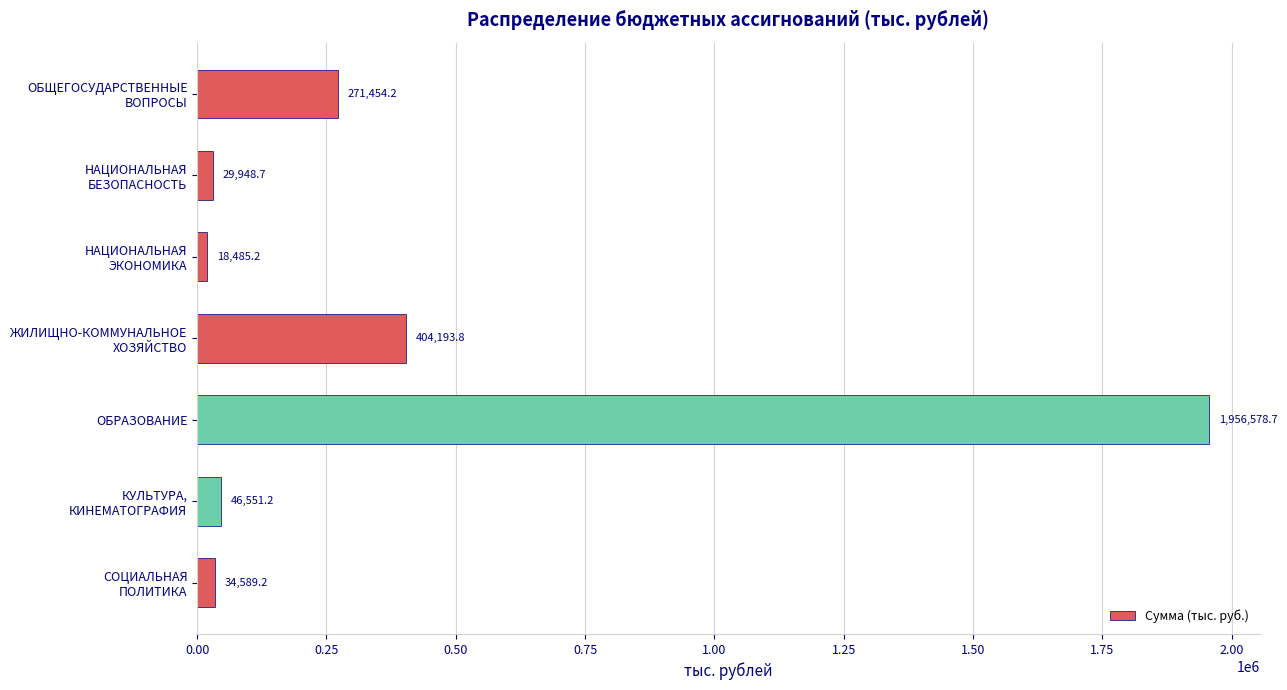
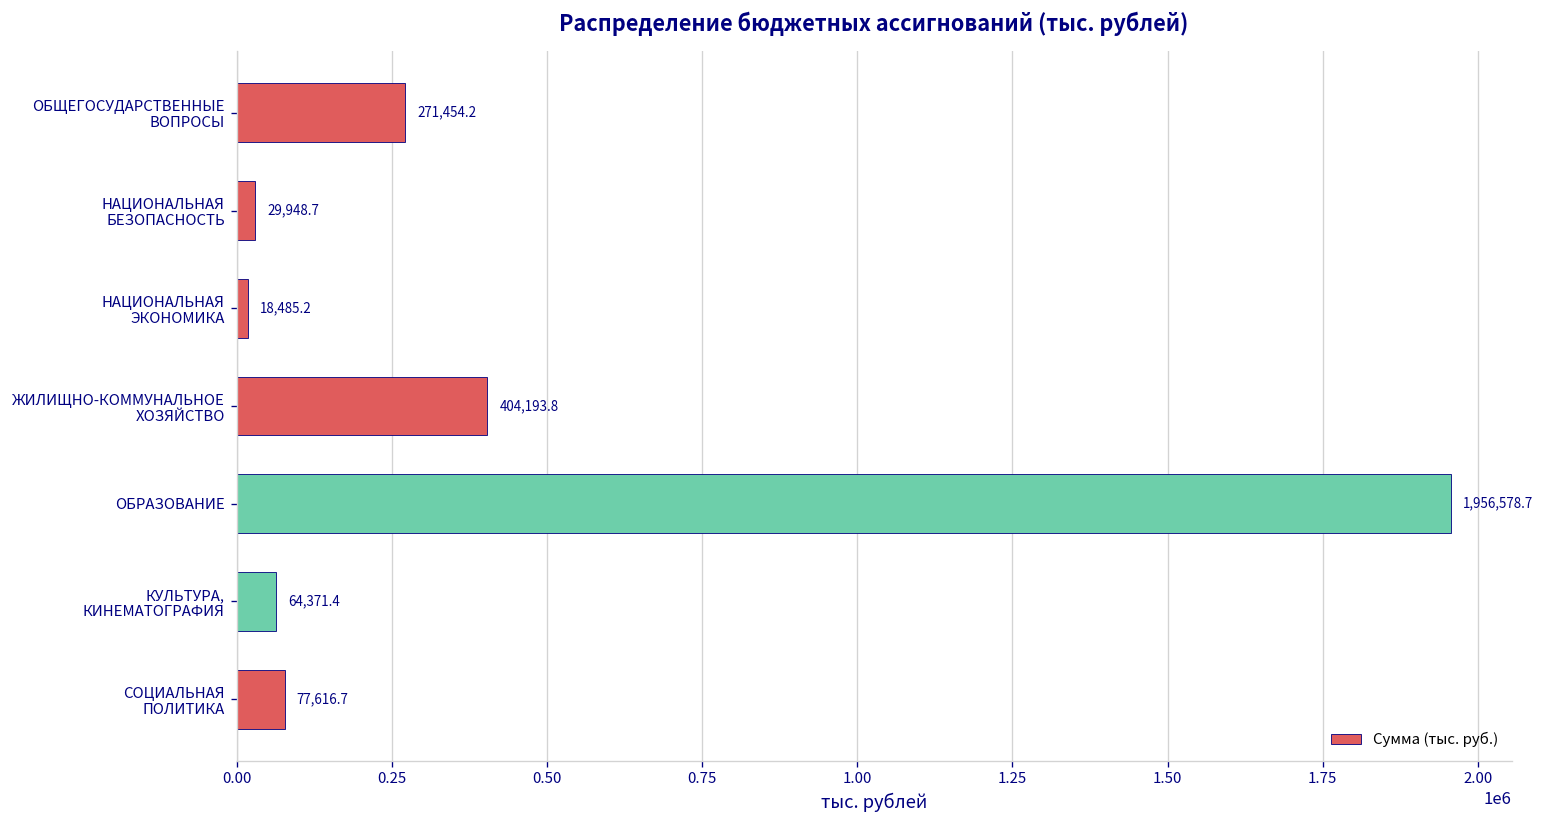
КУЛЬТУРА, КИНЕМАТОГРАФИЯ: 46,551.2 -> 64,371.4
СОЦИАЛЬНАЯ ПОЛИТИКА: 34,589.2 -> 77,616.7
